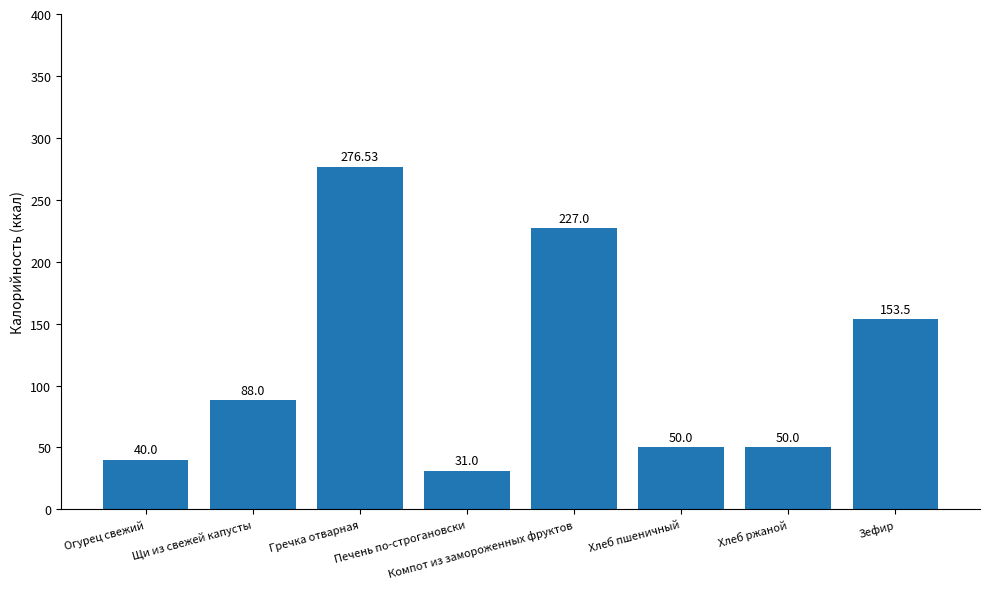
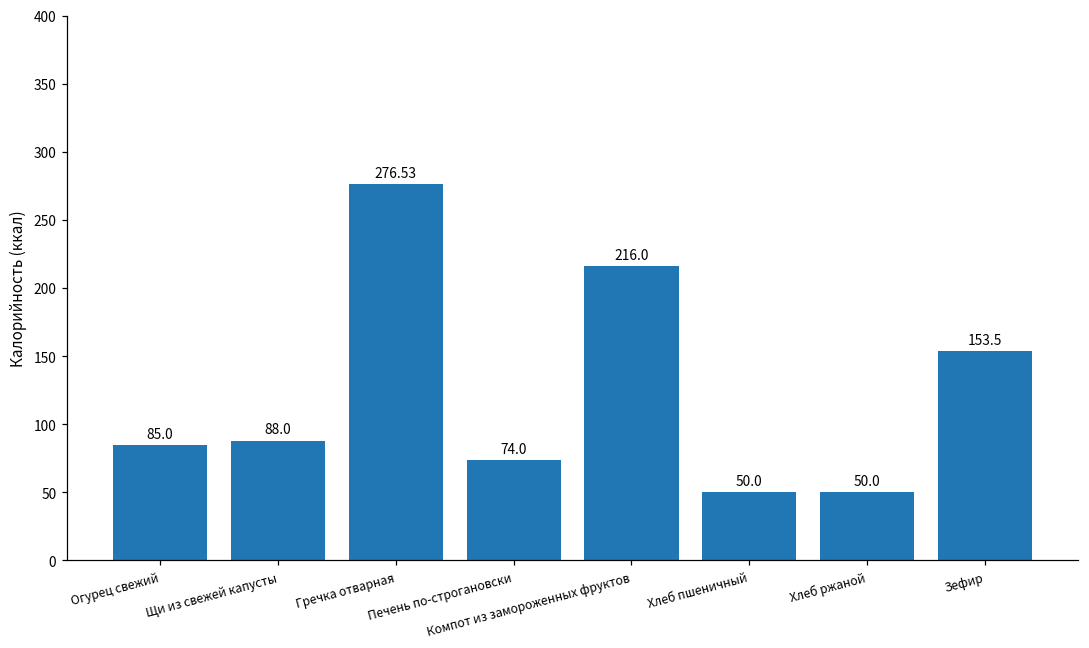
Огурец свежий: 40.0 -> 85.0
Печень по-строгановски: 31.0 -> 74.0
Компот из замороженных фруктов: 227.0 -> 216.0
